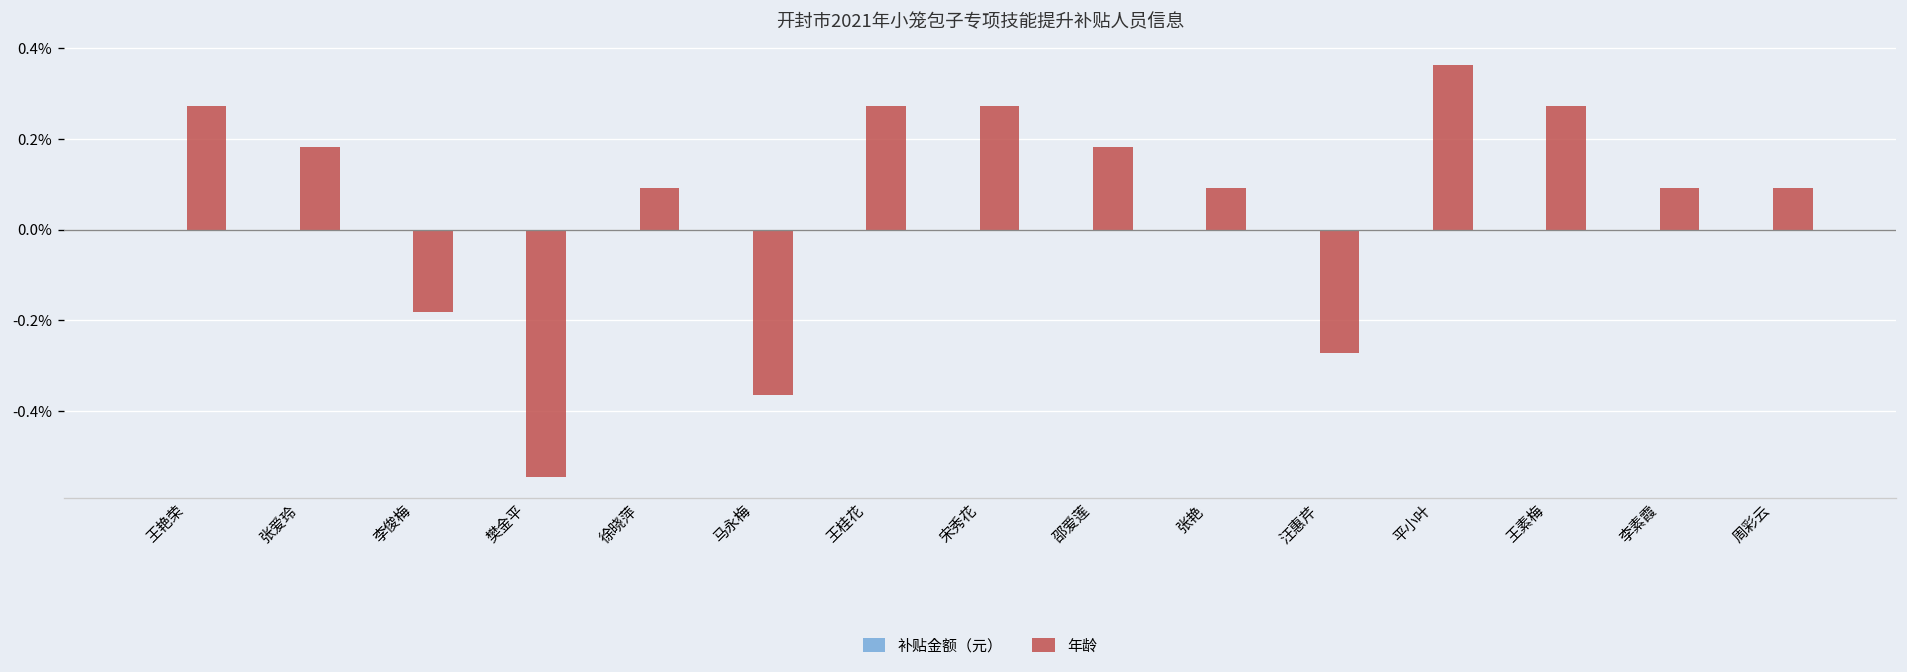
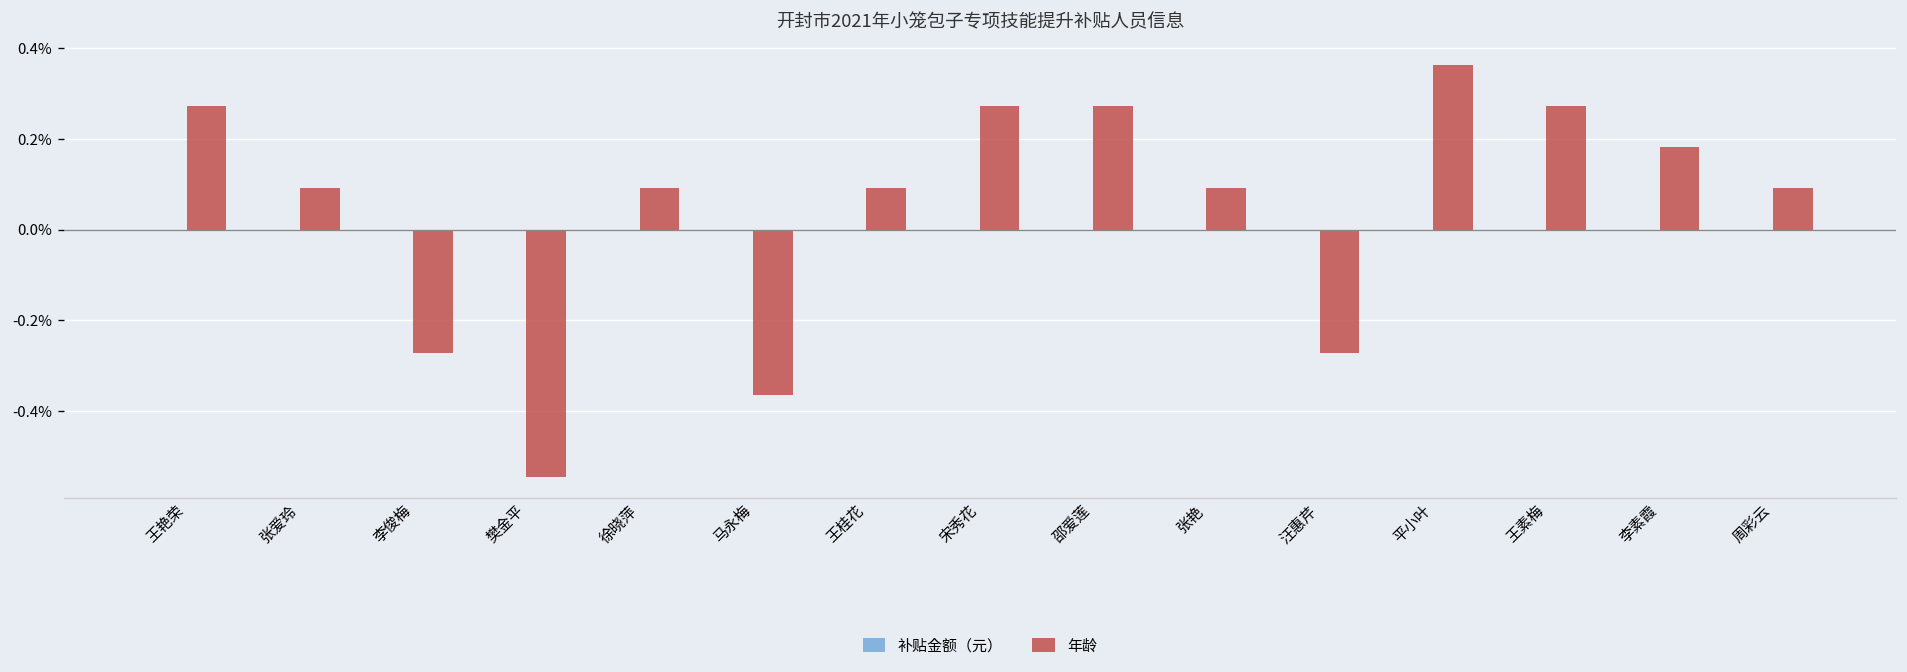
年龄, 张爱玲: 0.18% -> 0.09%
年龄, 李俊梅: -0.18% -> -0.27%
年龄, 王桂花: 0.27% -> 0.09%
年龄, 邵爱莲: 0.18% -> 0.27%
年龄, 李素霞: 0.09% -> 0.18%
